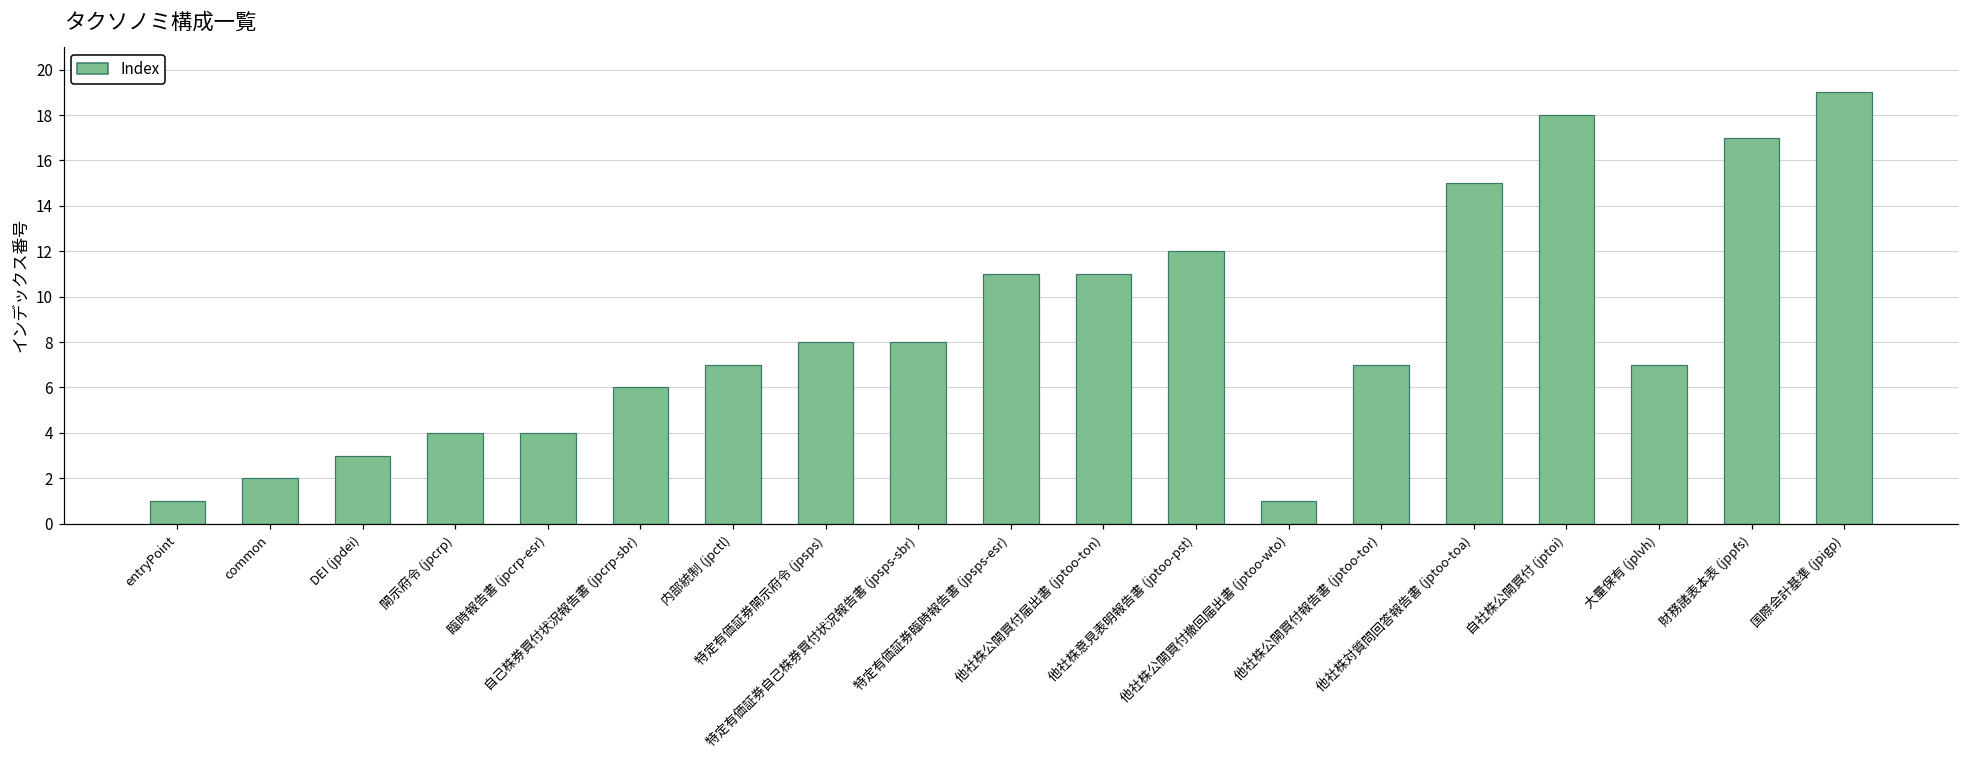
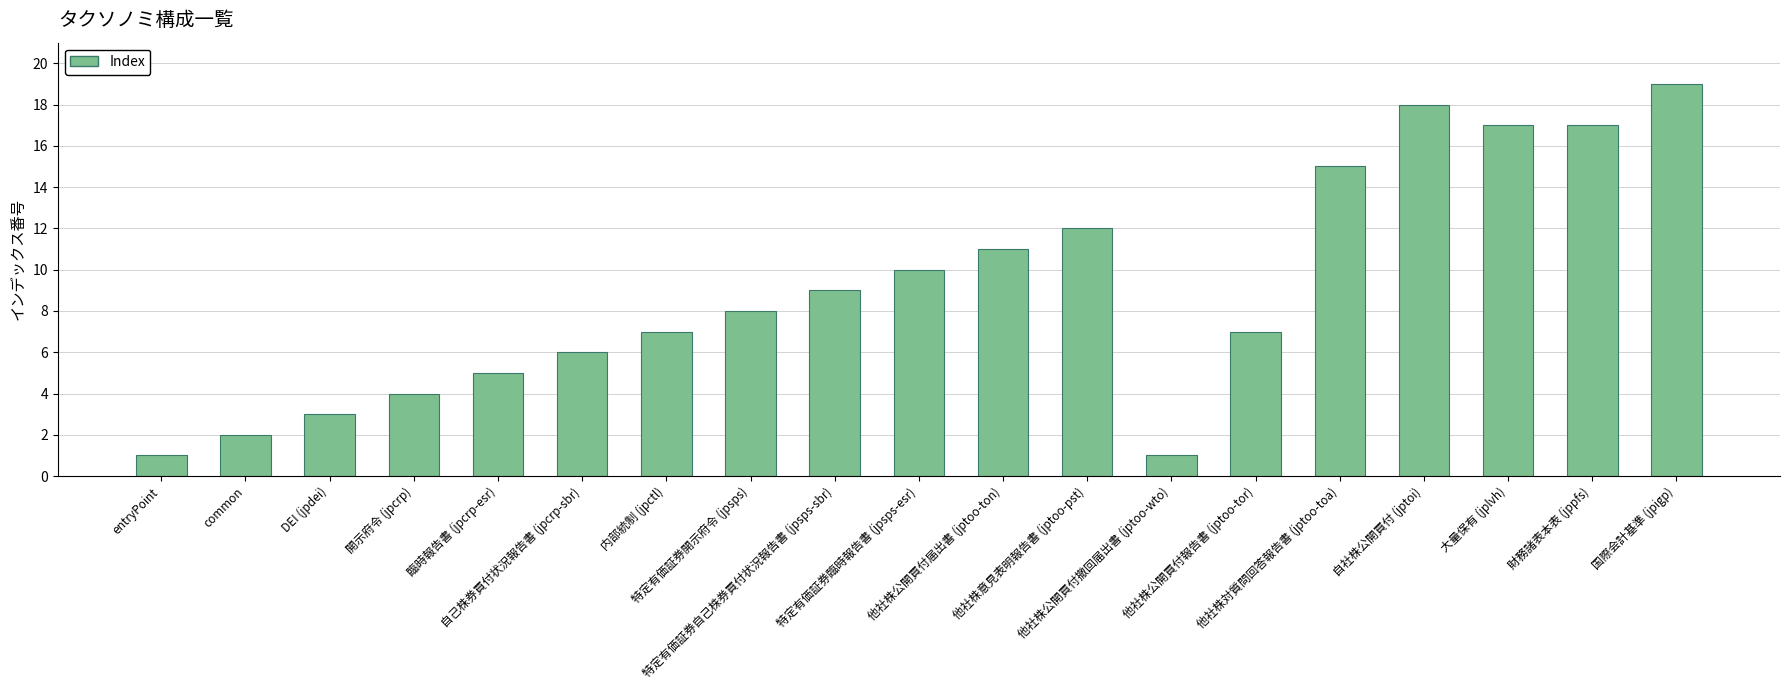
臨時報告書 (jpcrp-esr): 4 -> 5
特定有価証券自己株券買付状況報告書 (jpsps-sbr): 8 -> 9
特定有価証券臨時報告書 (jpsps-esr): 11 -> 10
大量保有 (jplvh): 7 -> 17
